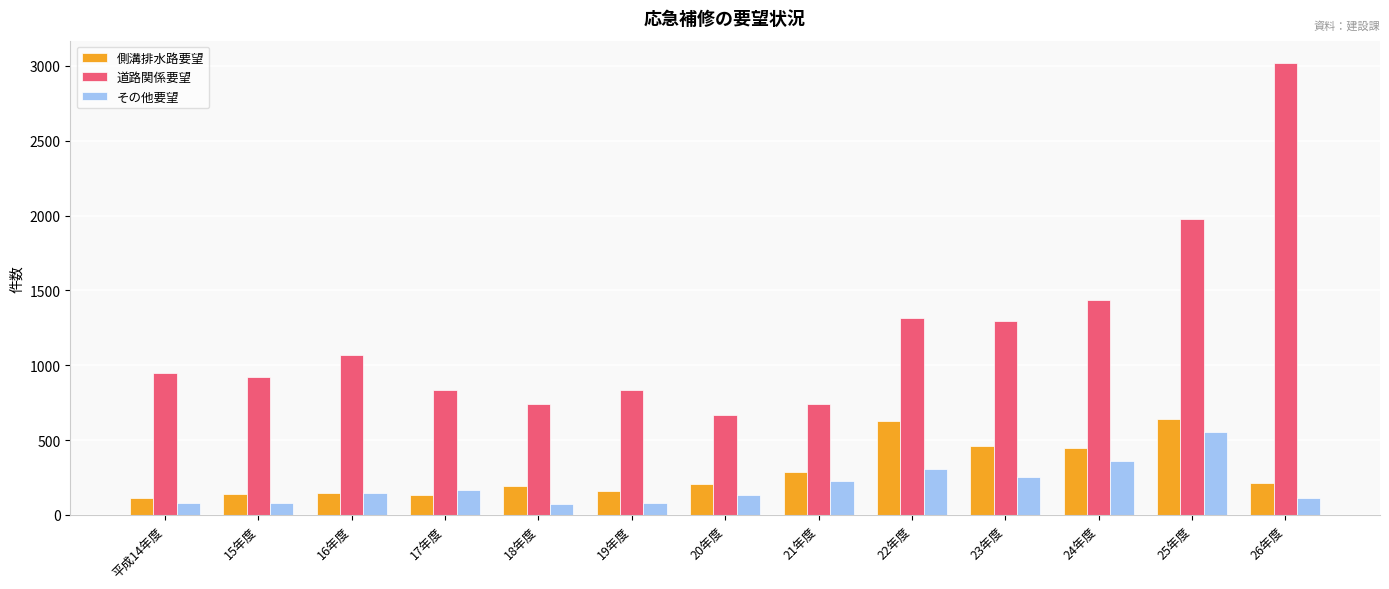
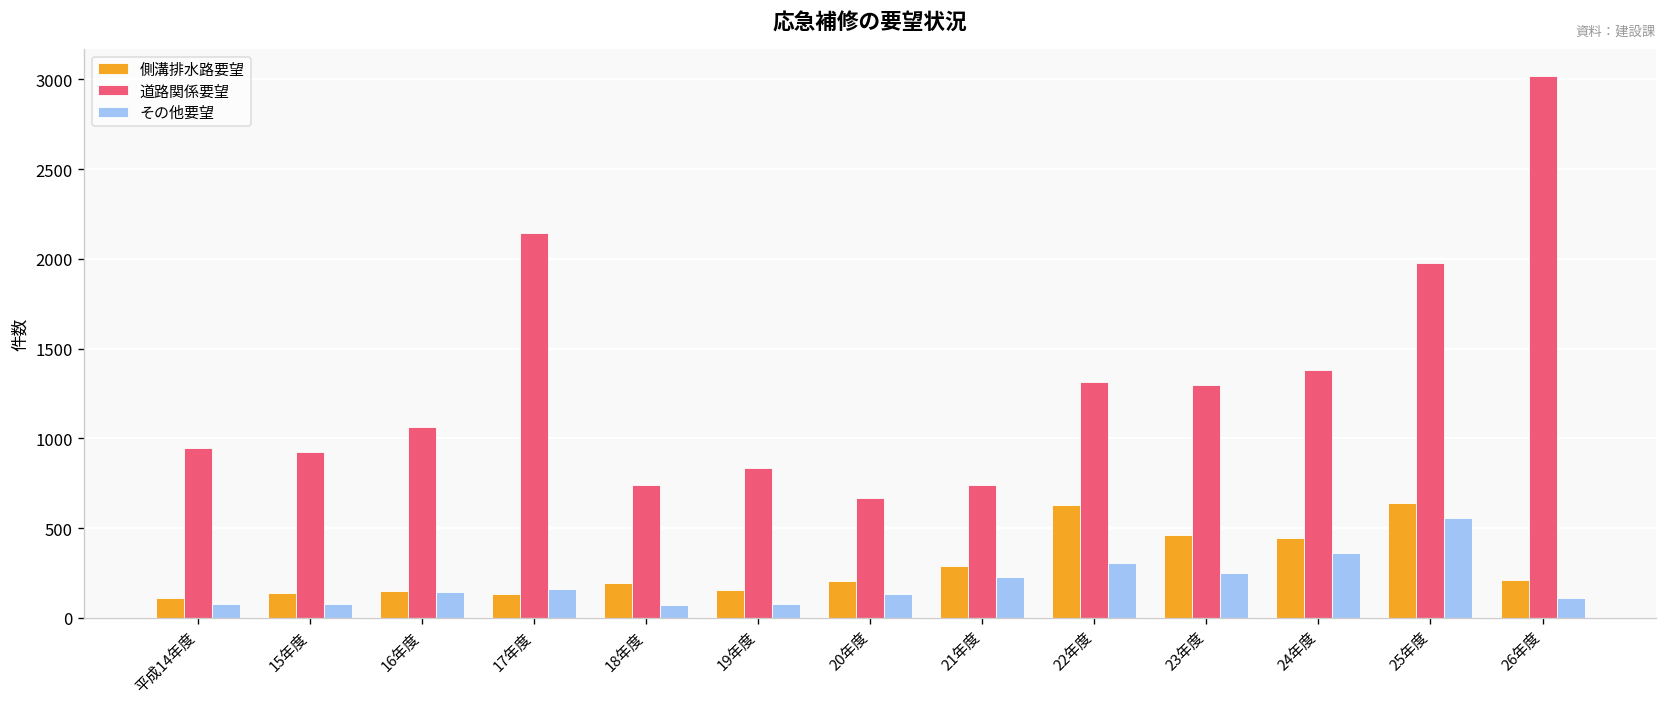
道路関係要望, 17年度: 830 -> 2150
道路関係要望, 24年度: 1440 -> 1380
